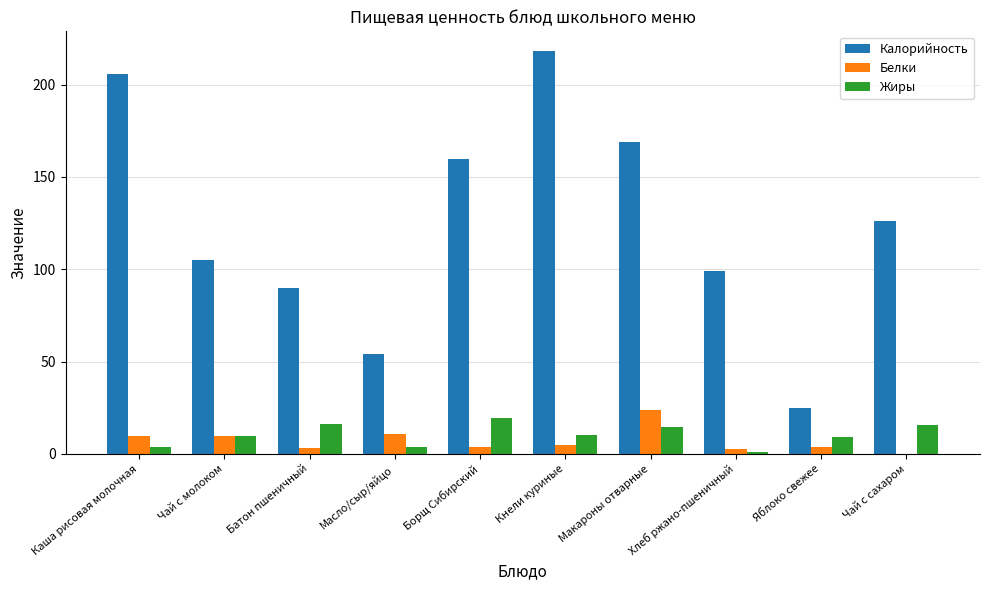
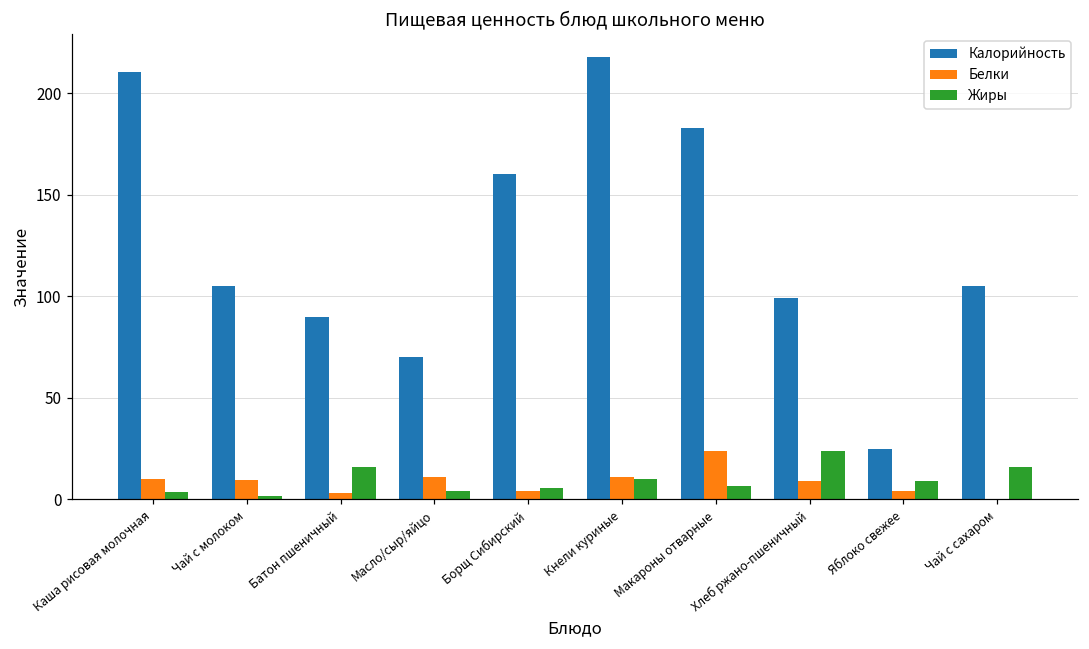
Калорийность, Каша рисовая молочная: 206 -> 210
Жиры, Чай с молоком: 10 -> 2
Калорийность, Масло/сыр/яйцо: 54 -> 70
Жиры, Борщ Сибирский: 20 -> 5
Белки, Кнели куриные: 5 -> 11
Калорийность, Макароны отварные: 169 -> 183
Жиры, Макароны отварные: 15 -> 6
Белки, Хлеб ржано-пшеничный: 3 -> 9
Жиры, Хлеб ржано-пшеничный: 1 -> 24
Калорийность, Чай с сахаром: 126 -> 105
